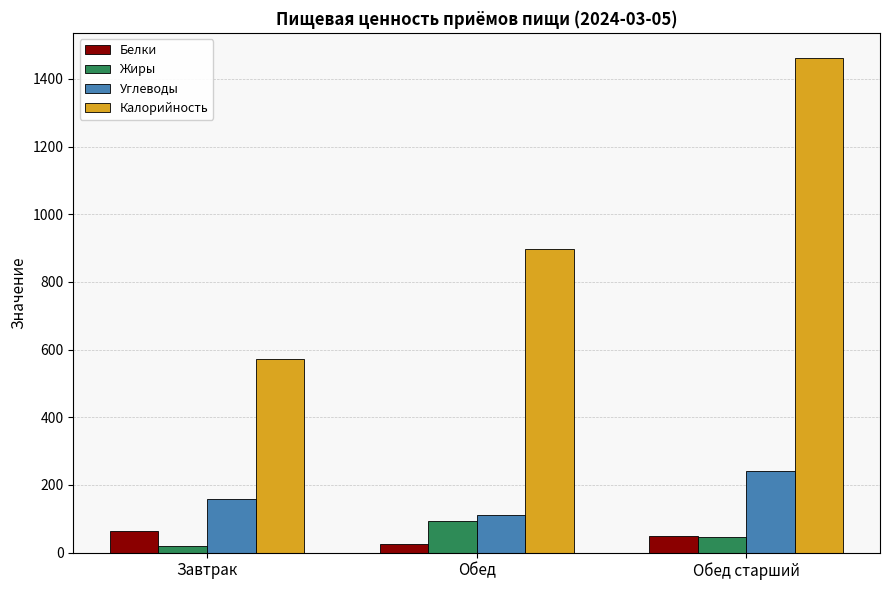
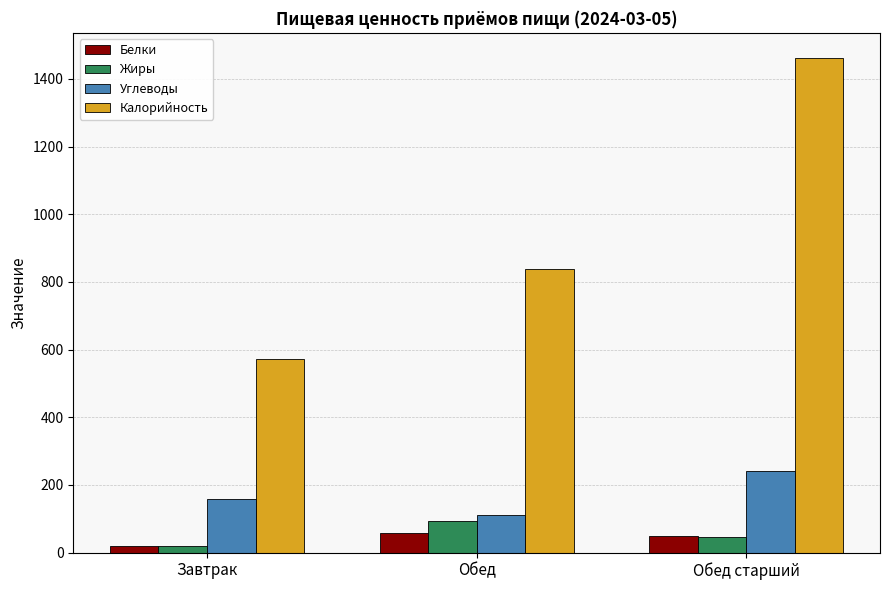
Белки, Завтрак: 60 -> 20
Белки, Обед: 30 -> 60
Калорийность, Обед: 900 -> 840
